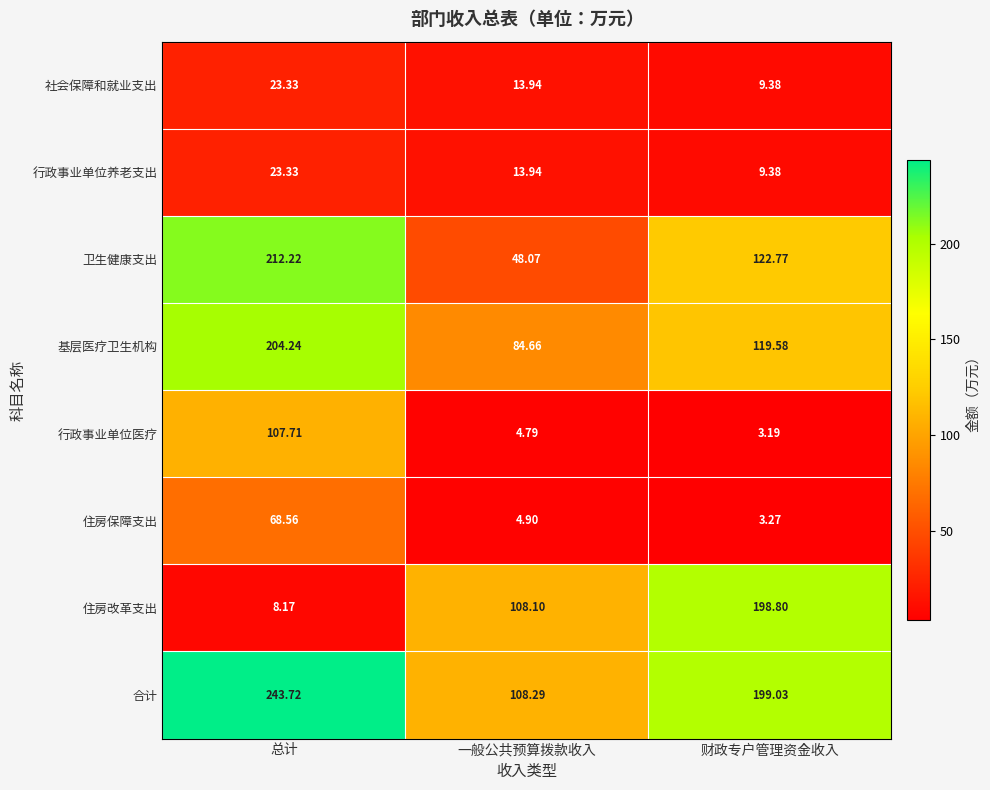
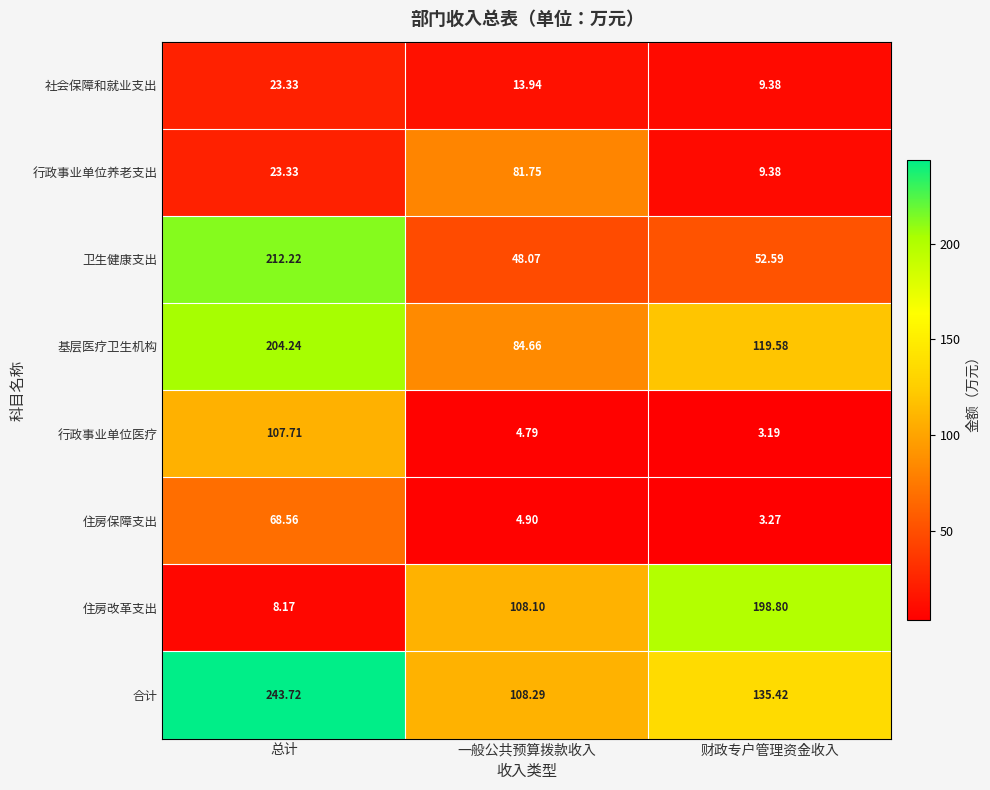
行政事业单位养老支出, 一般公共预算拨款收入: 13.94 -> 81.75
卫生健康支出, 财政专户管理资金收入: 122.77 -> 52.59
合计, 财政专户管理资金收入: 199.03 -> 135.42
